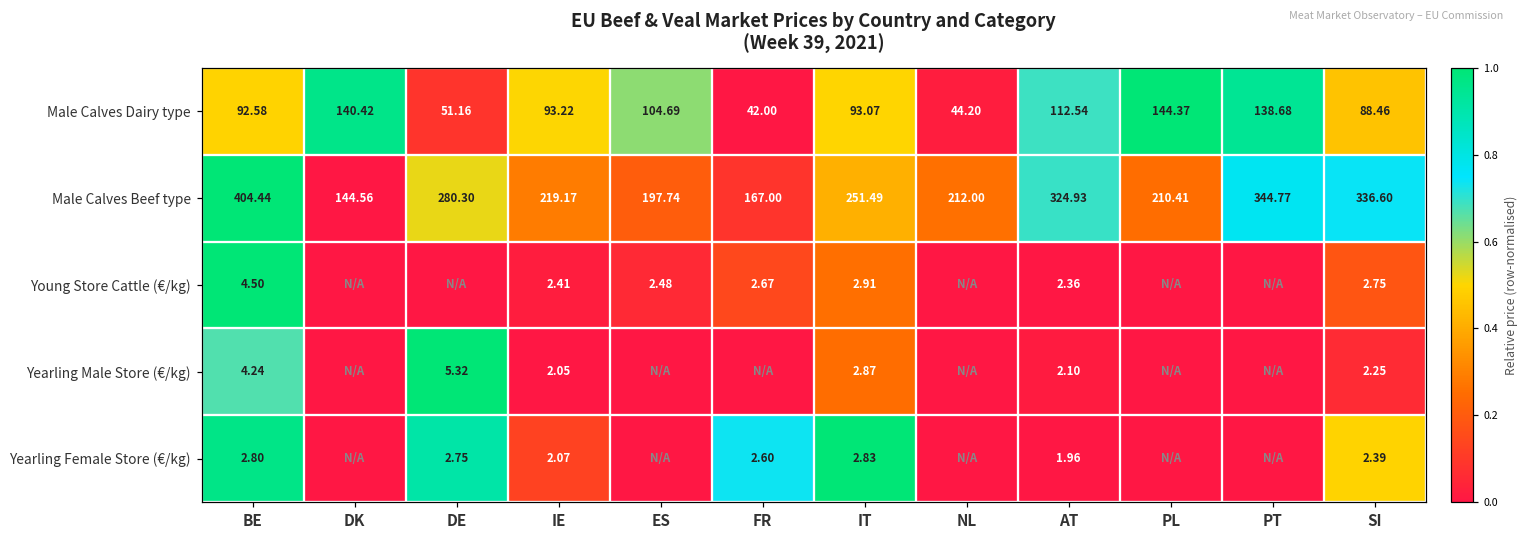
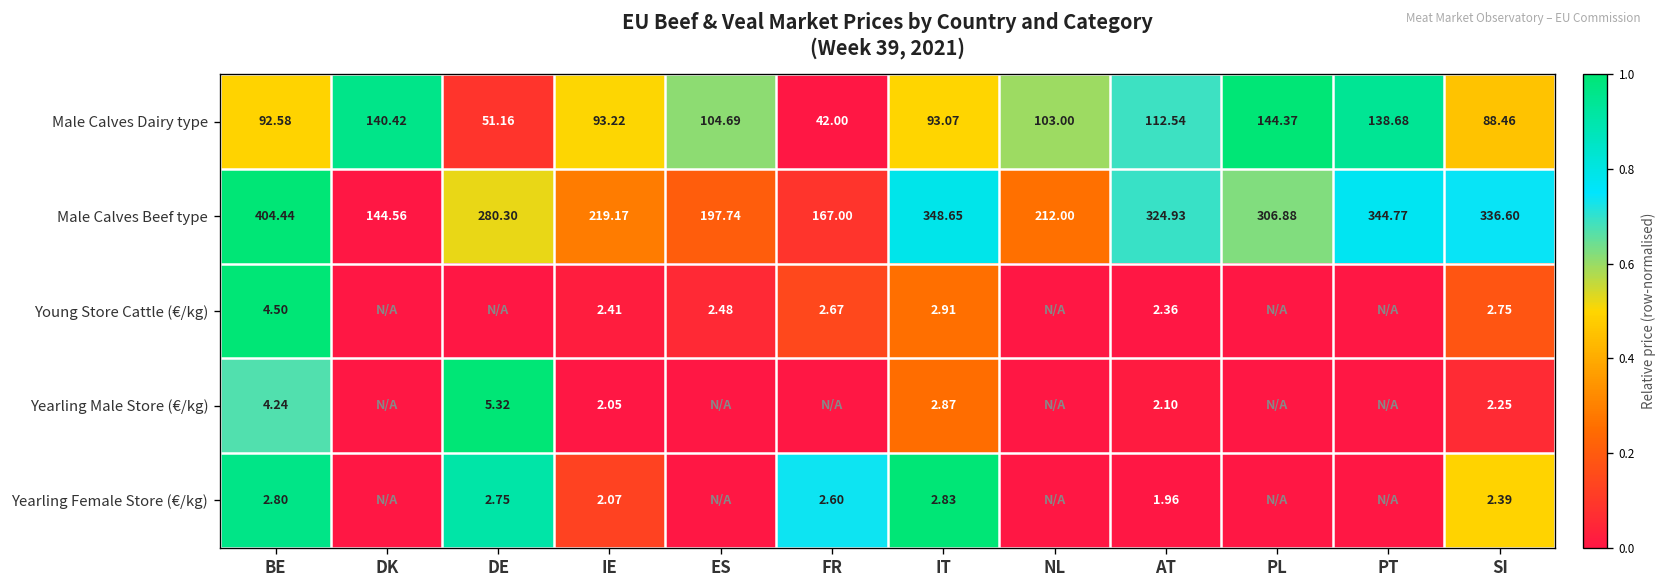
Male Calves Dairy type, NL: 44.20 -> 103.00
Male Calves Beef type, IT: 251.49 -> 348.65
Male Calves Beef type, PL: 210.41 -> 306.88
